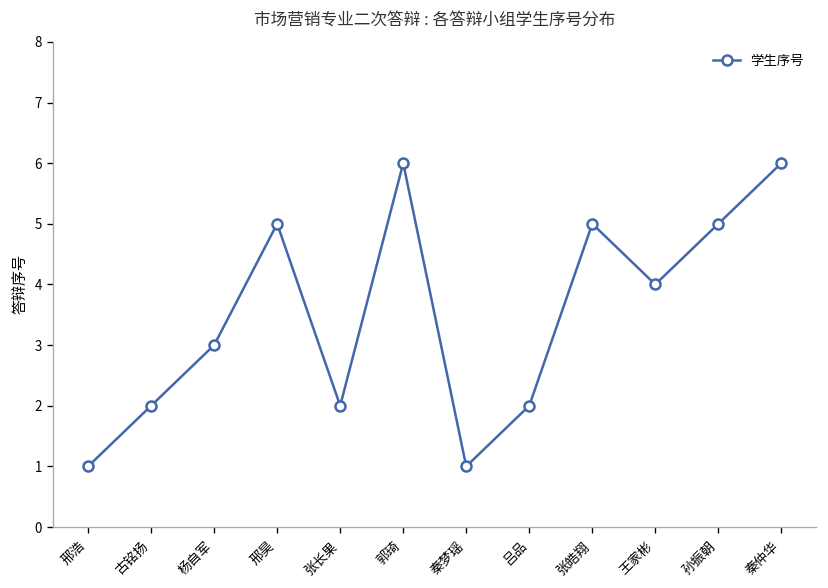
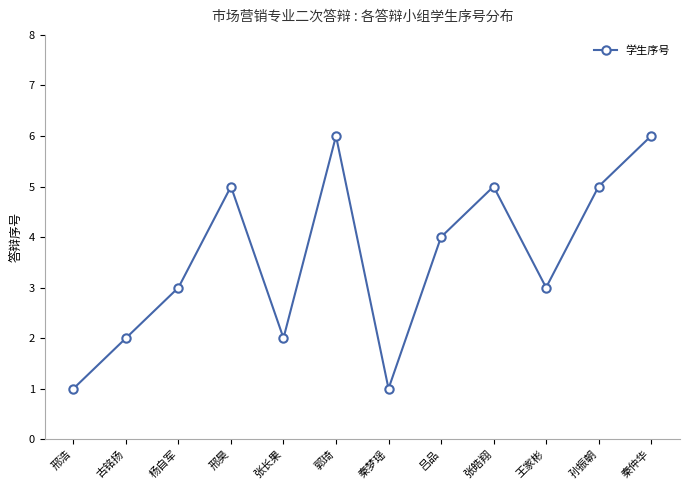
吕品: 2 -> 4
王家彬: 4 -> 3
